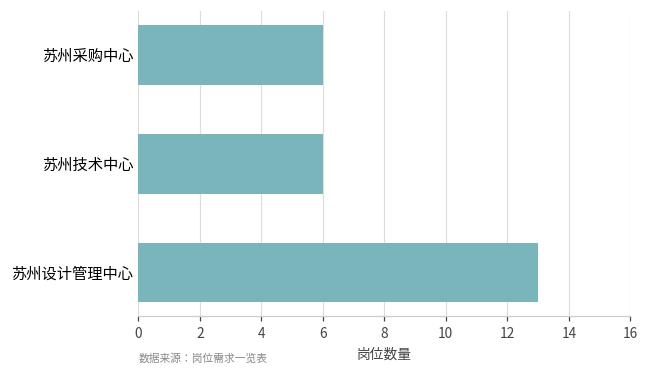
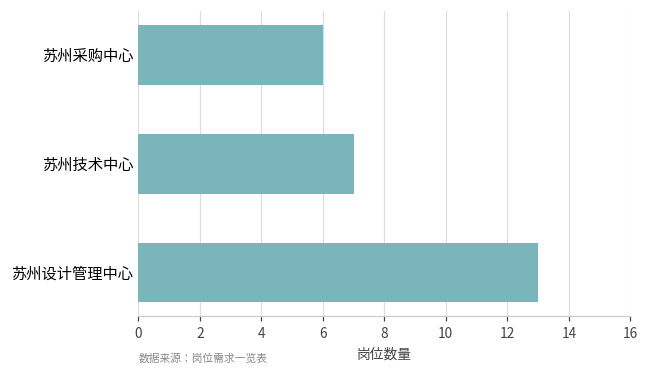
苏州技术中心: 6 -> 7
